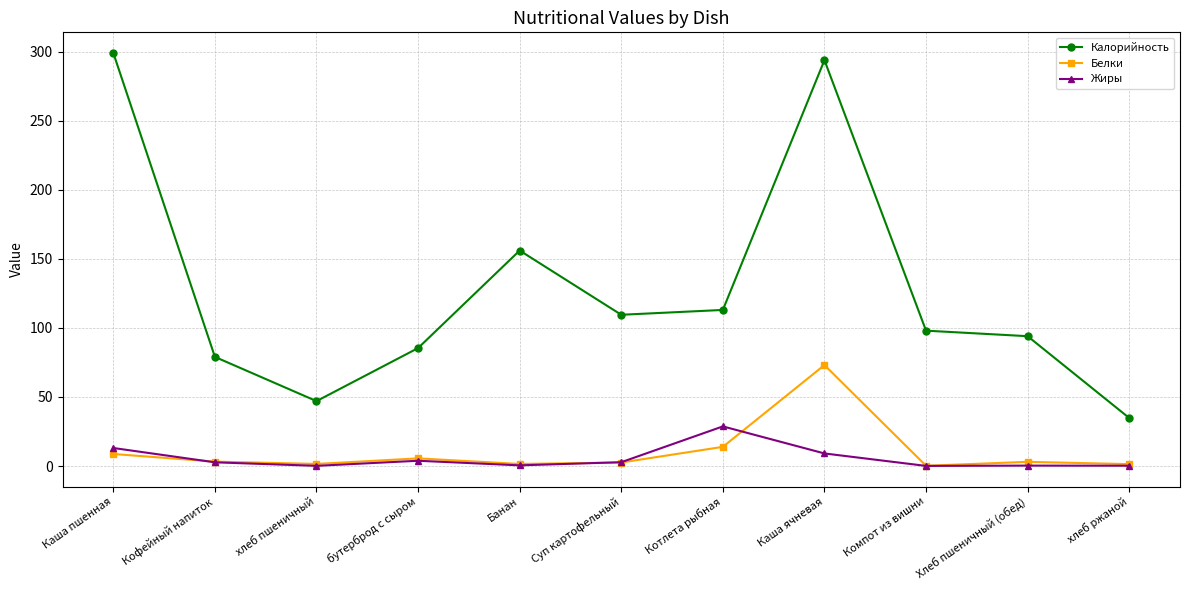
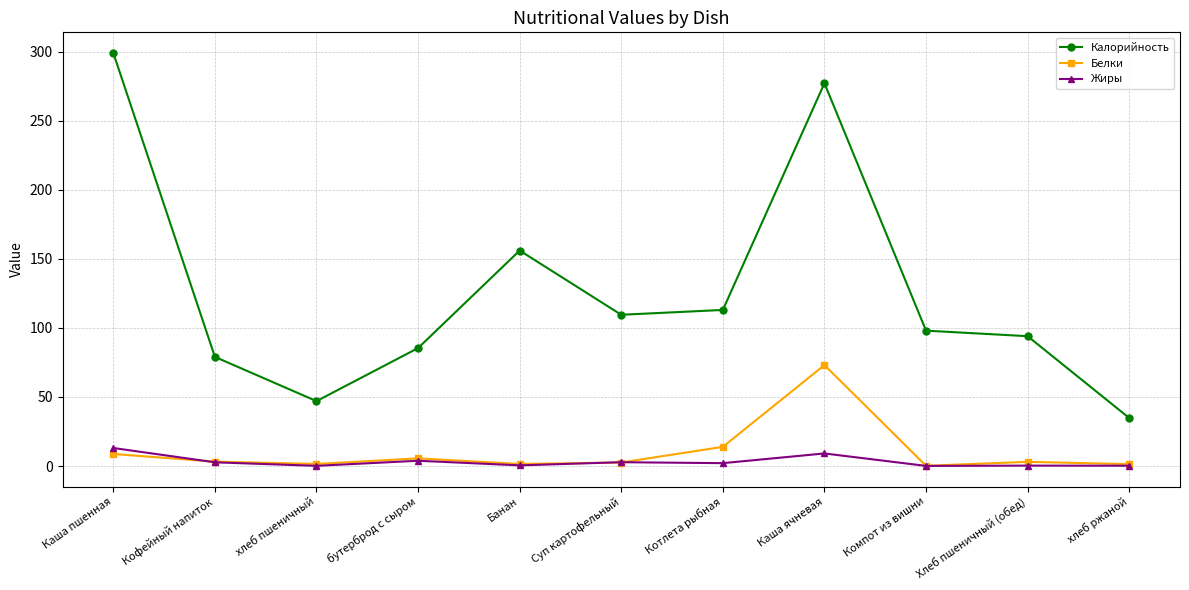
Жиры, Котлета рыбная: 29 -> 2
Калорийность, Каша ячневая: 294 -> 277
